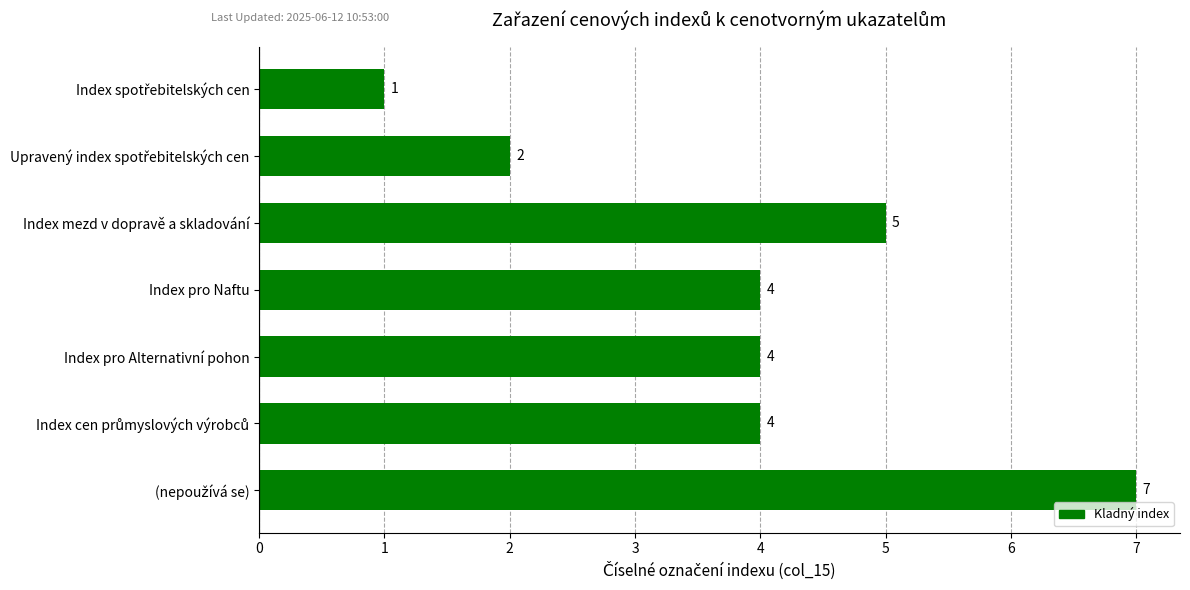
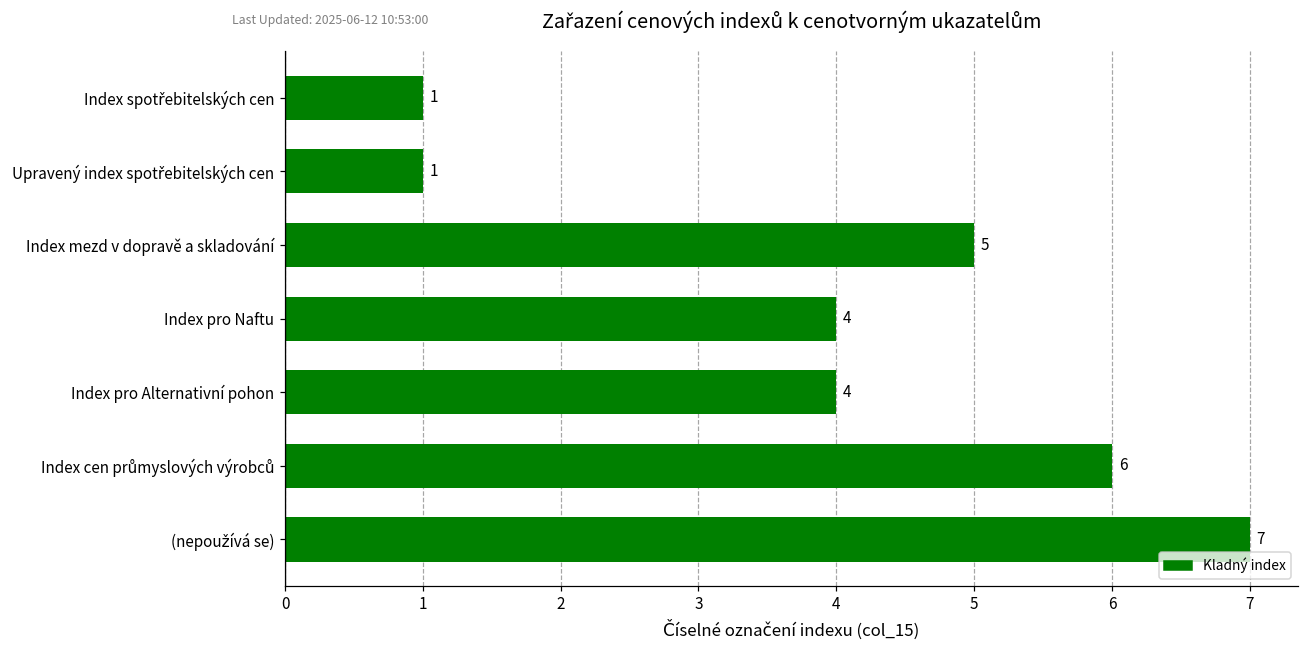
Upravený index spotřebitelských cen: 2 -> 1
Index cen průmyslových výrobců: 4 -> 6
